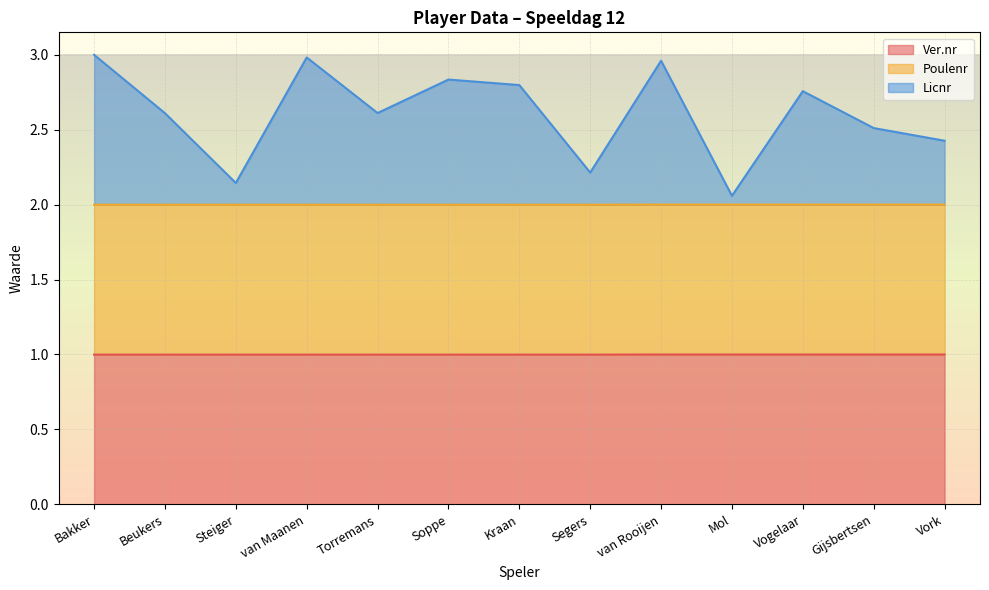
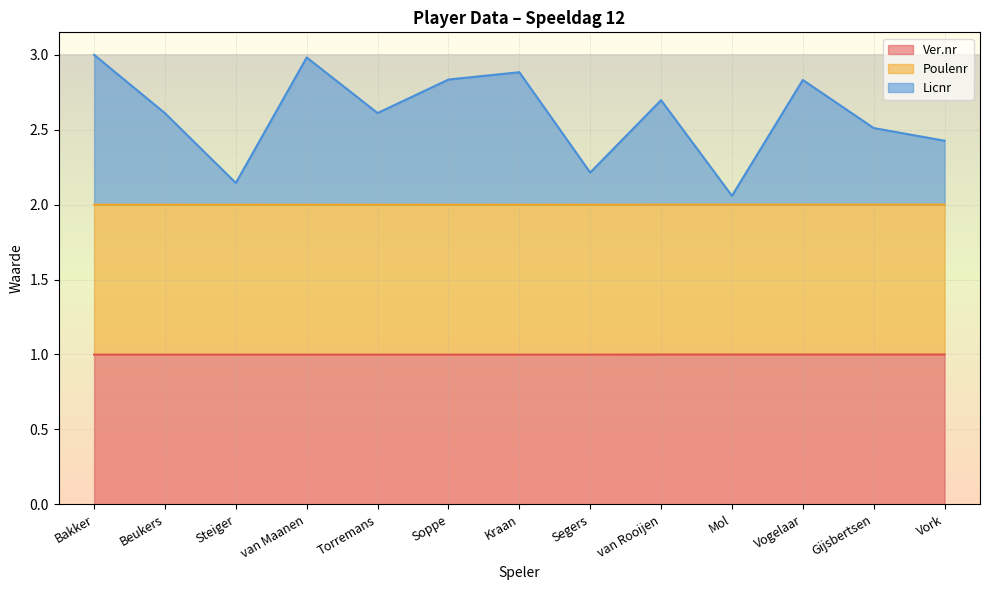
Licnr, Kraan: 0.80 -> 0.88
Licnr, van Rooijen: 0.96 -> 0.70
Licnr, Vogelaar: 0.76 -> 0.83
